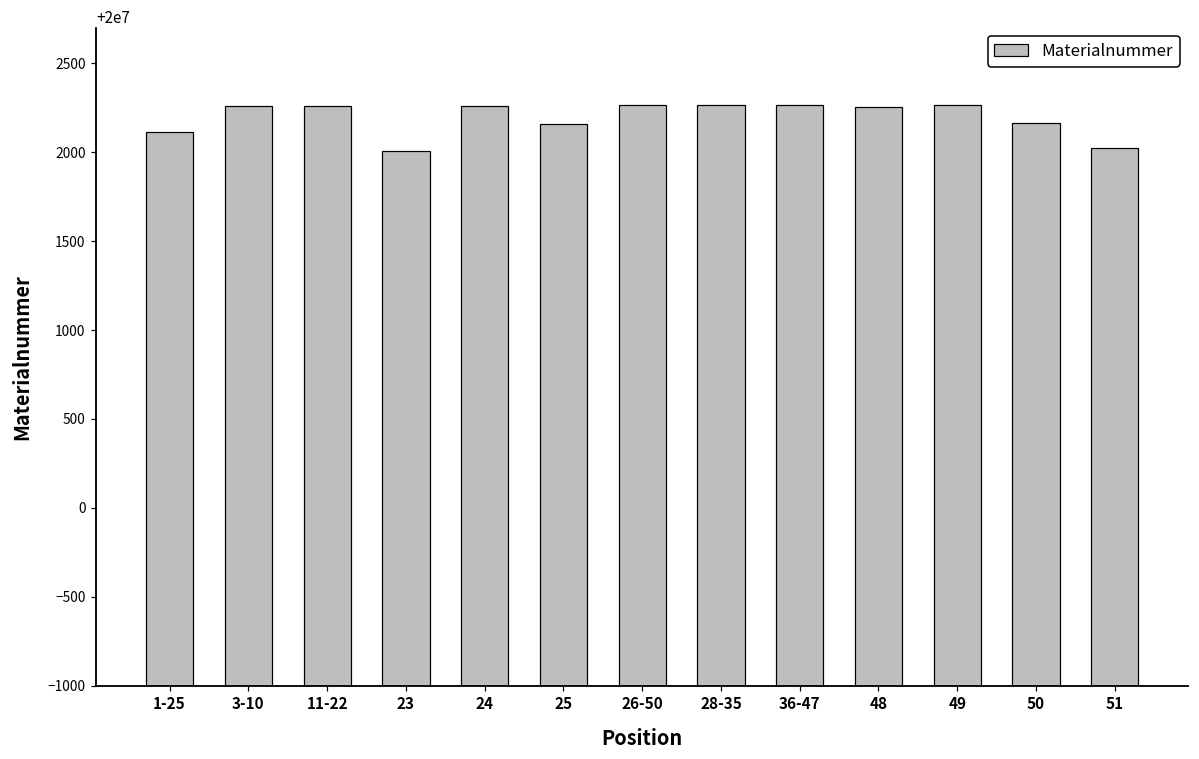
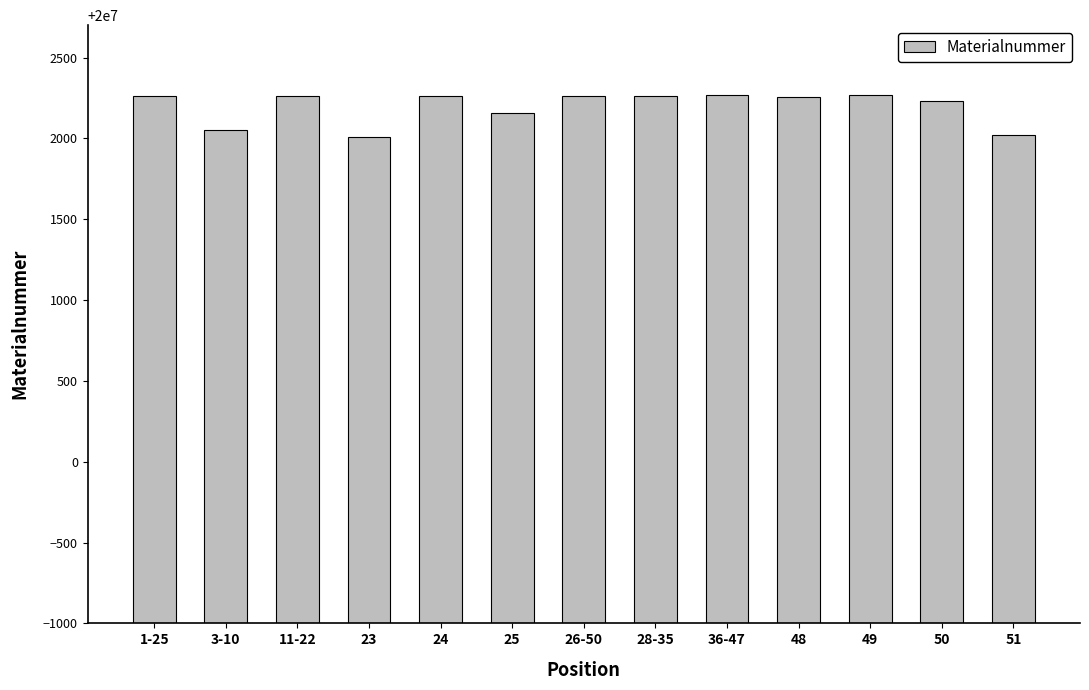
1-25: 20002110 -> 20002260
3-10: 20002260 -> 20002050
50: 20002160 -> 20002230
